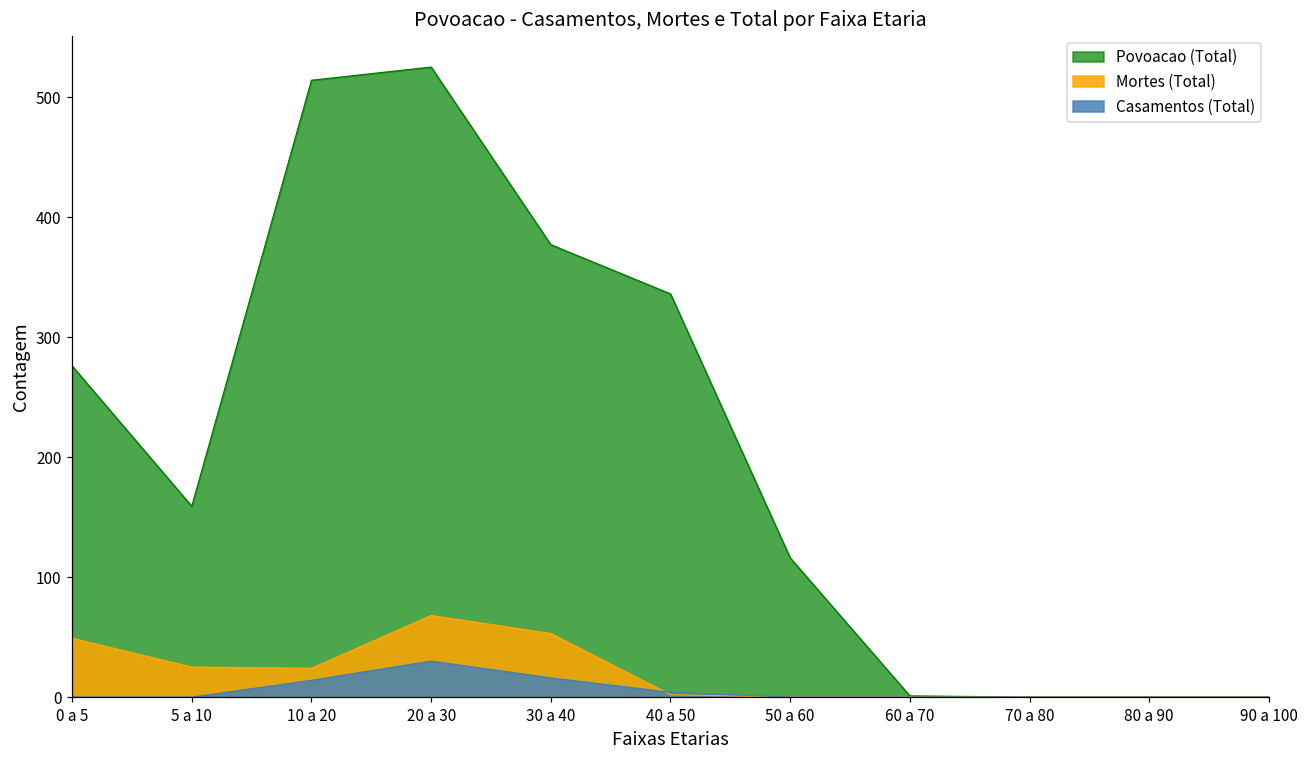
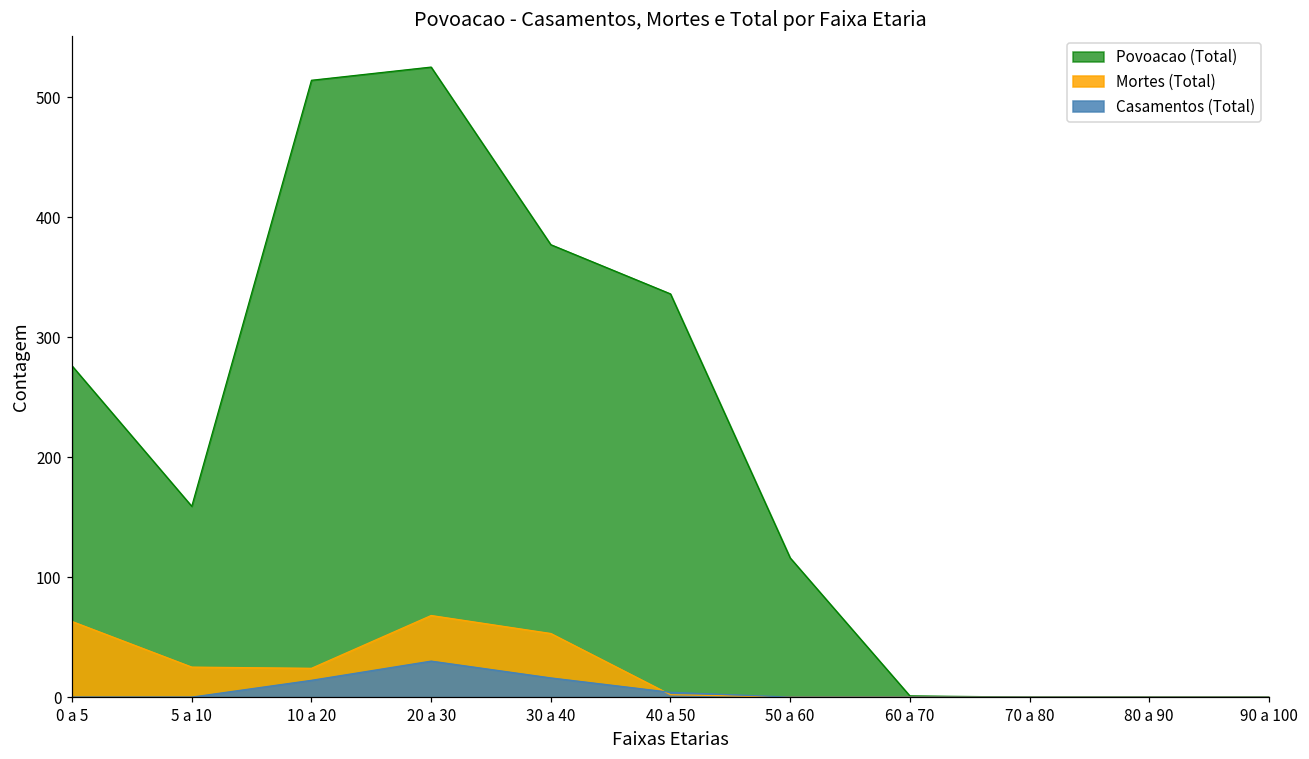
Mortes (Total), 0 a 5: 49 -> 63
